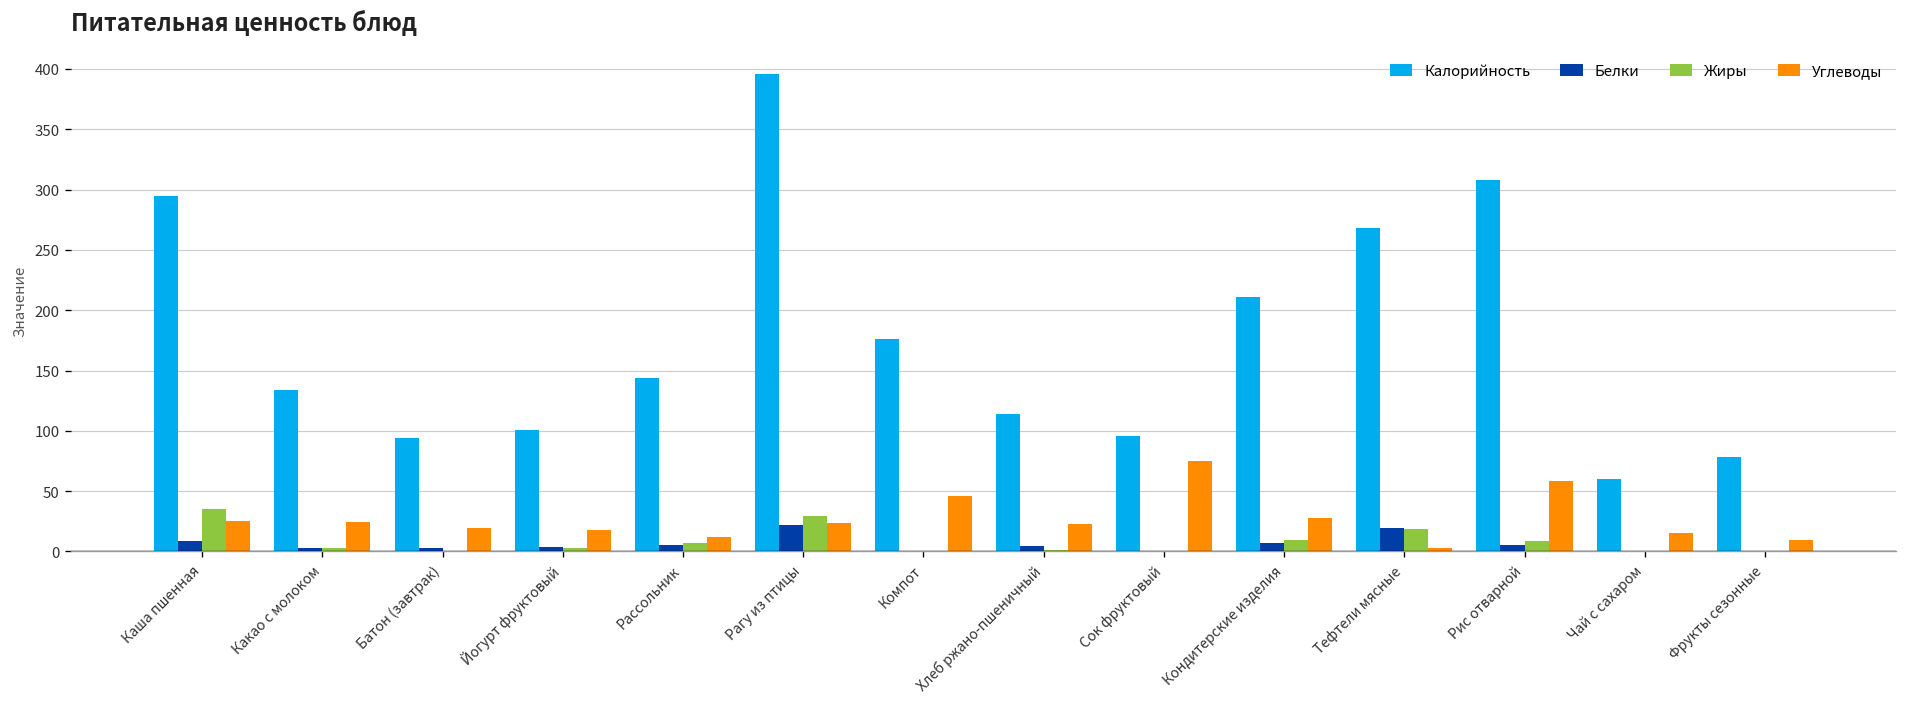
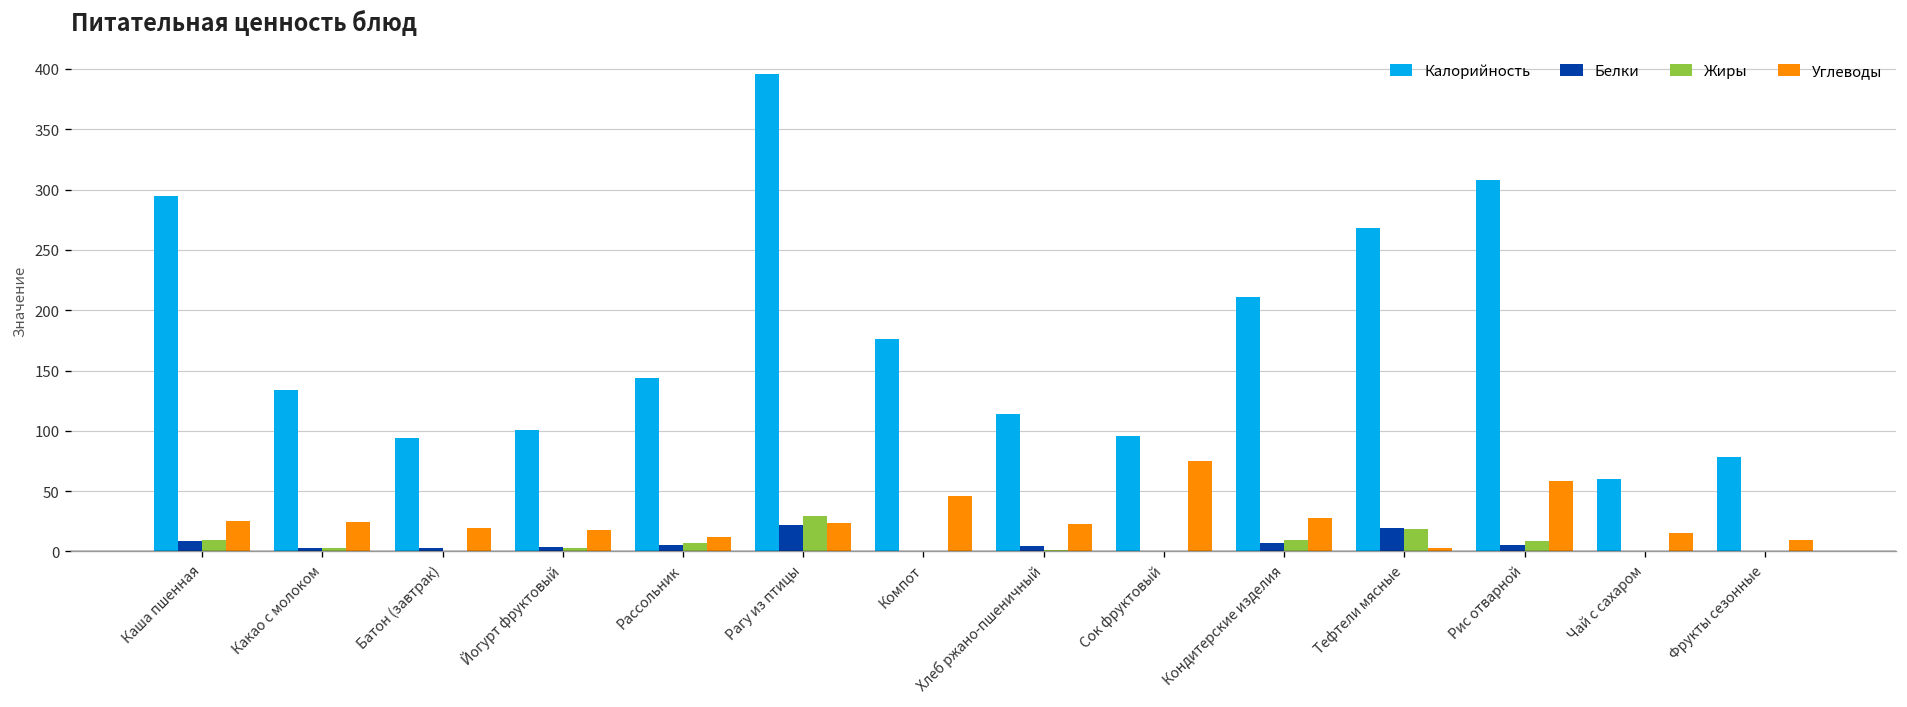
Жиры, Каша пшенная: 35 -> 10
